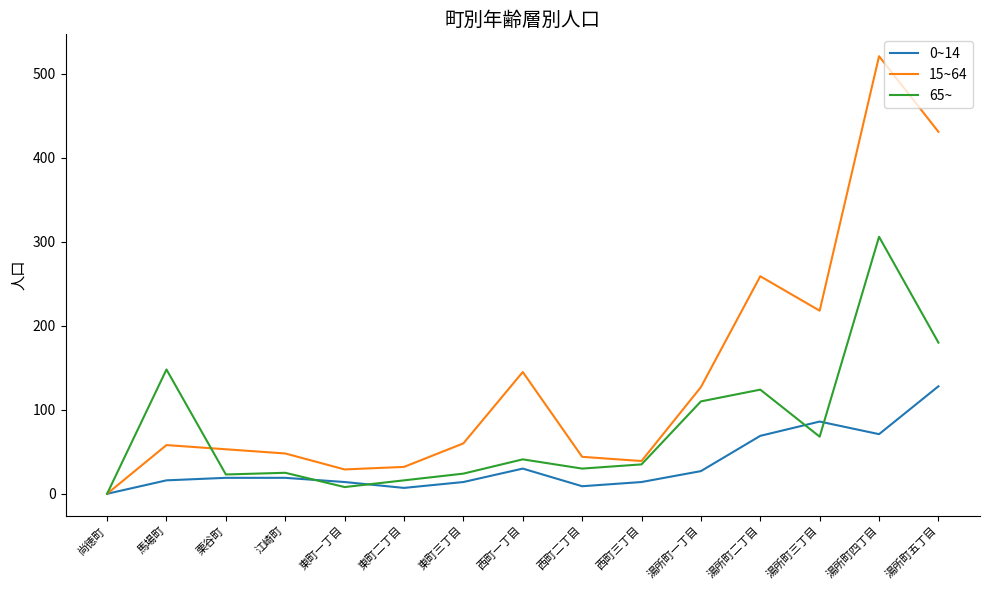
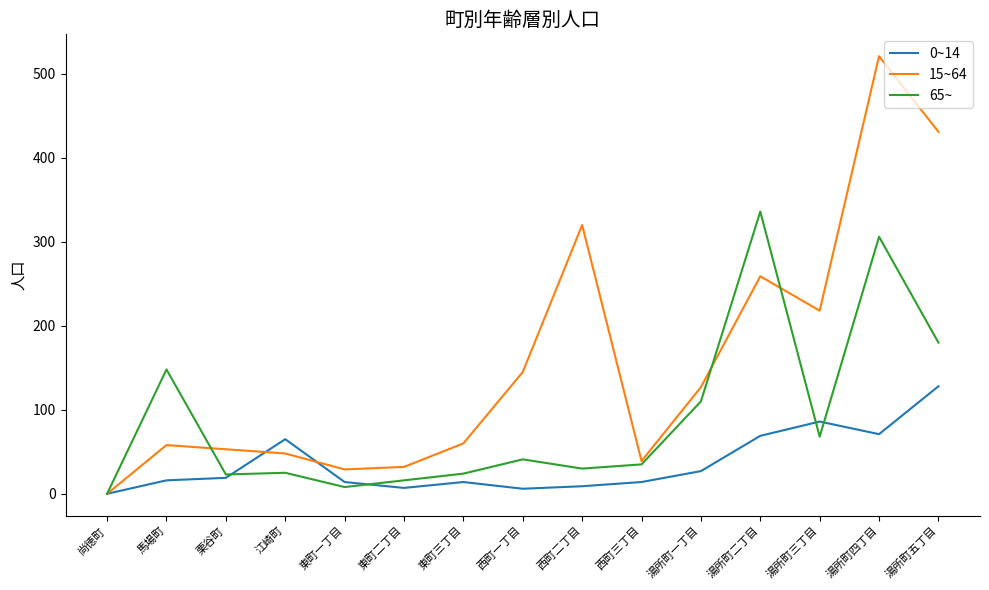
0~14, 江崎町: 20 -> 70
0~14, 西町一丁目: 30 -> 10
15~64, 西町二丁目: 40 -> 320
65~, 湯所町二丁目: 120 -> 340
